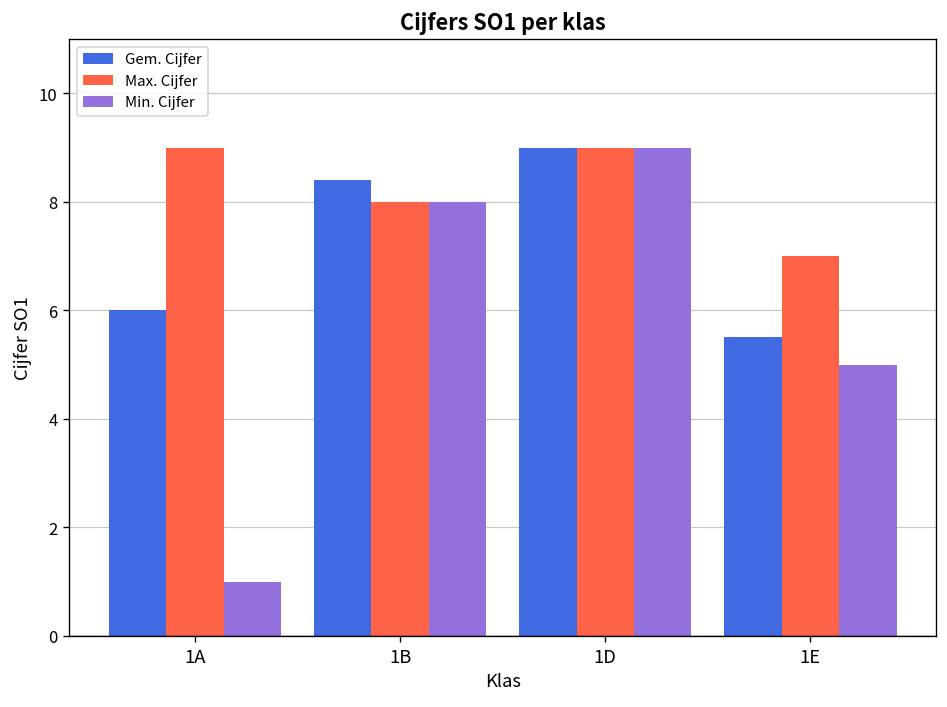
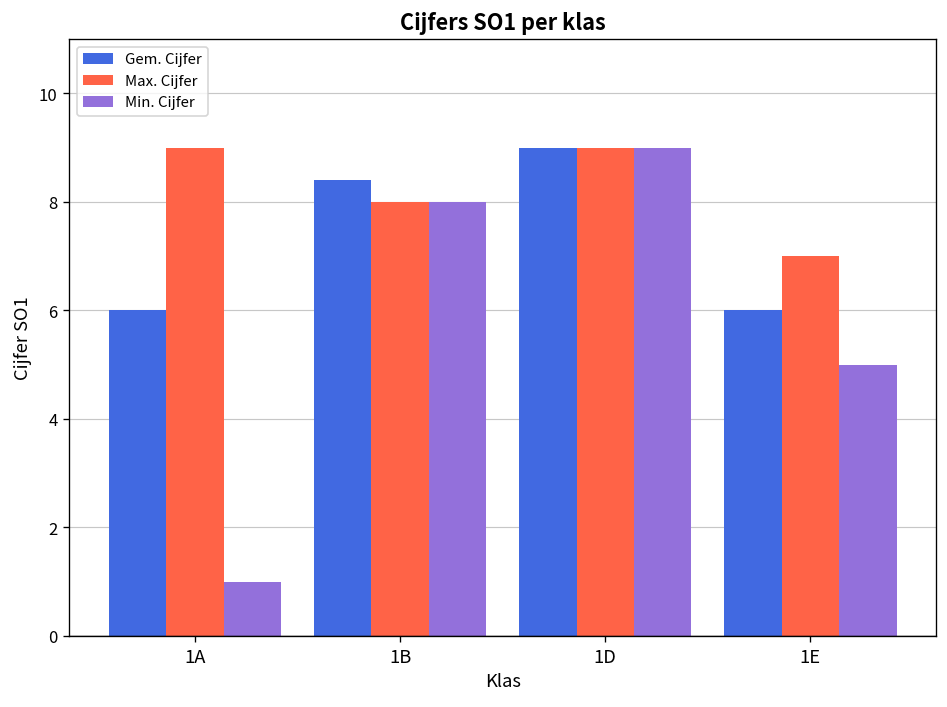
Gem. Cijfer, 1E: 5.5 -> 6.0
